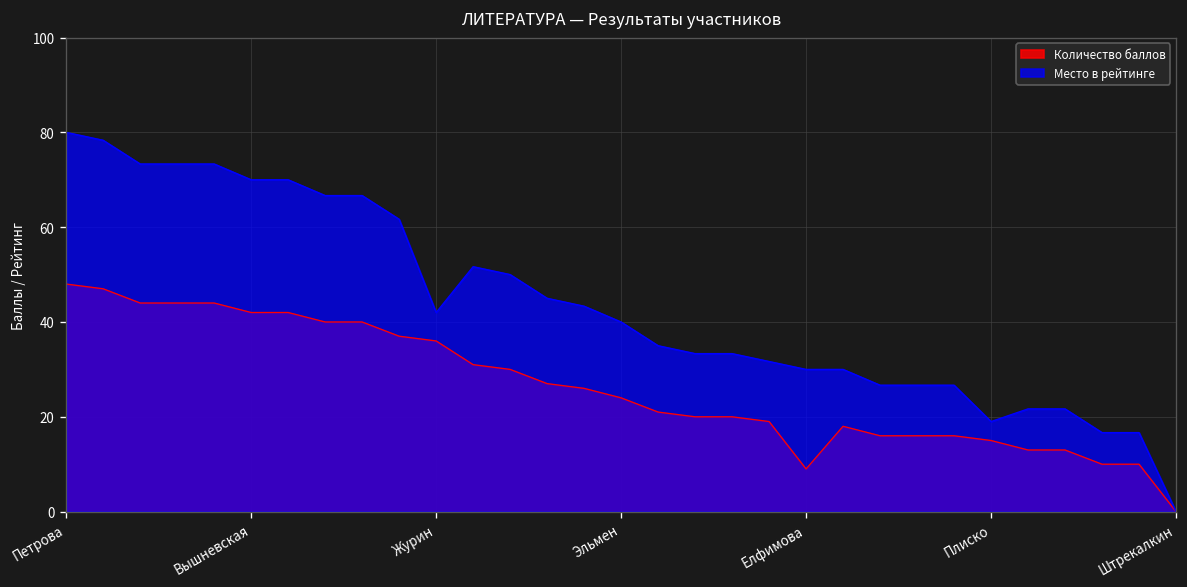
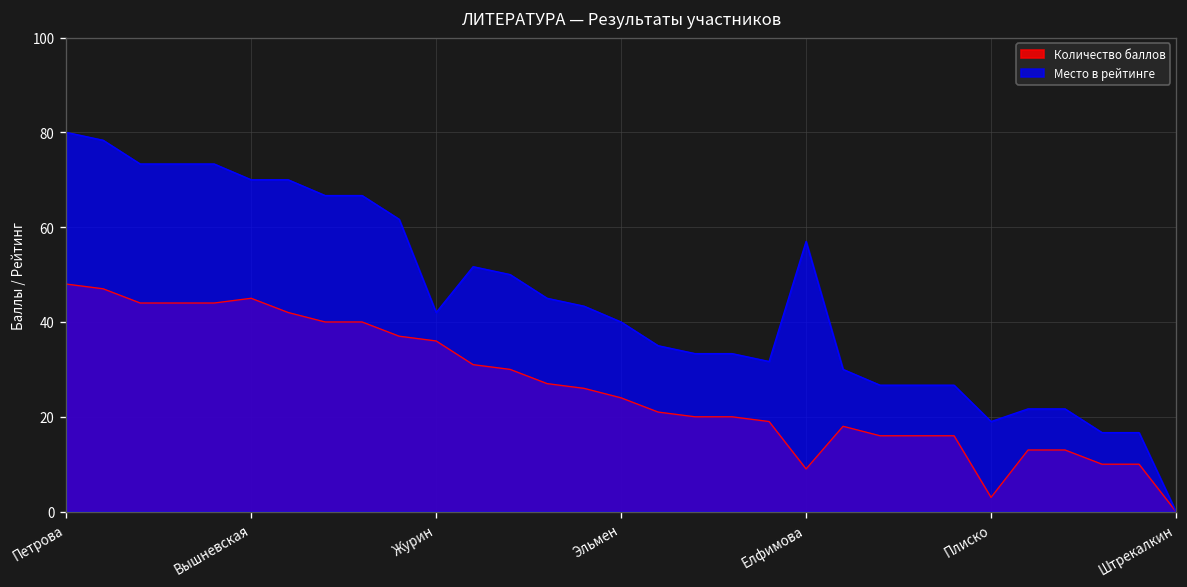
Количество баллов, Вышневская: 42 -> 45
Место в рейтинге, Елфимова: 30 -> 57
Количество баллов, Плиско: 15 -> 3
